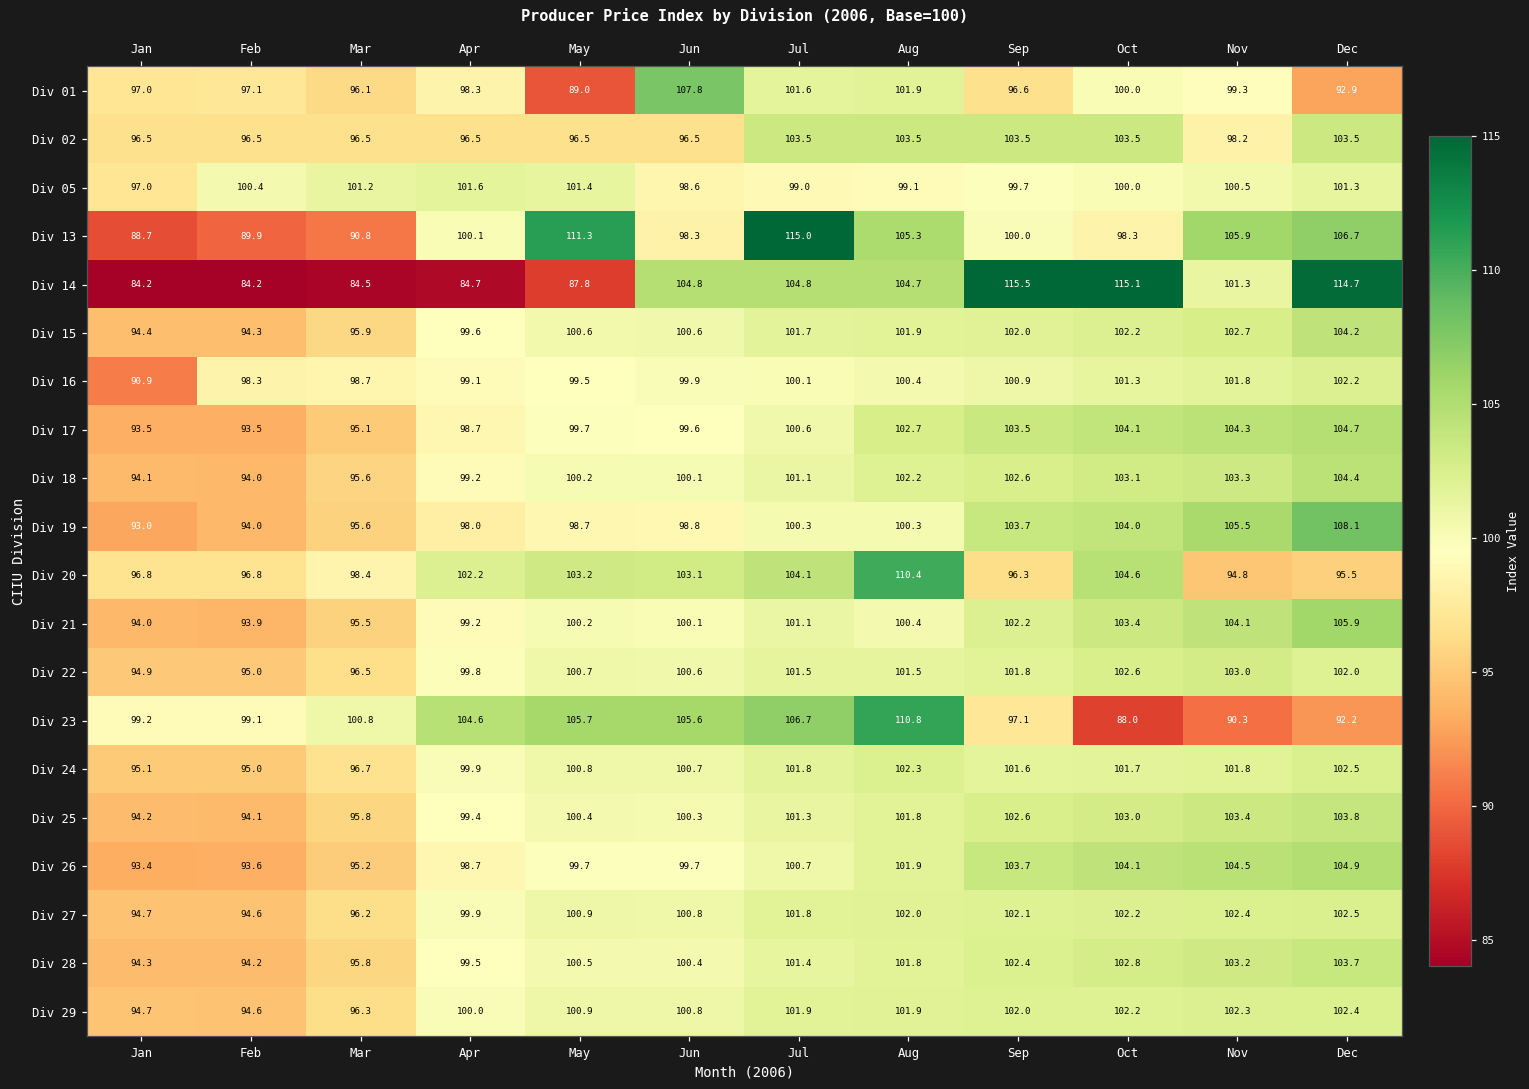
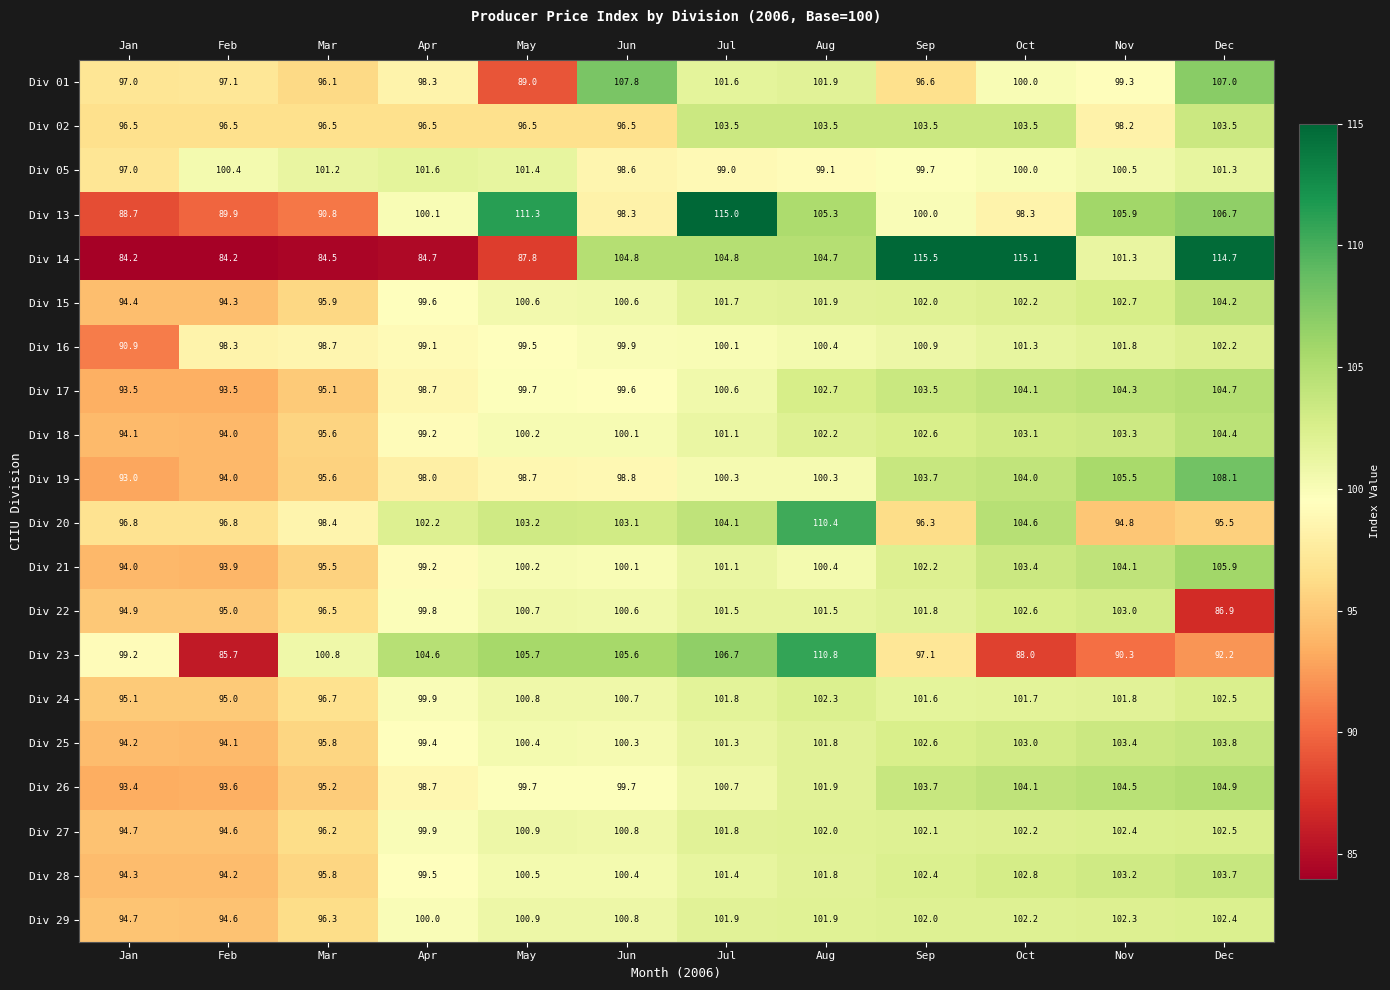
Div 01, Dec: 92.9 -> 107.0
Div 22, Dec: 102.0 -> 86.9
Div 23, Feb: 99.1 -> 85.7
